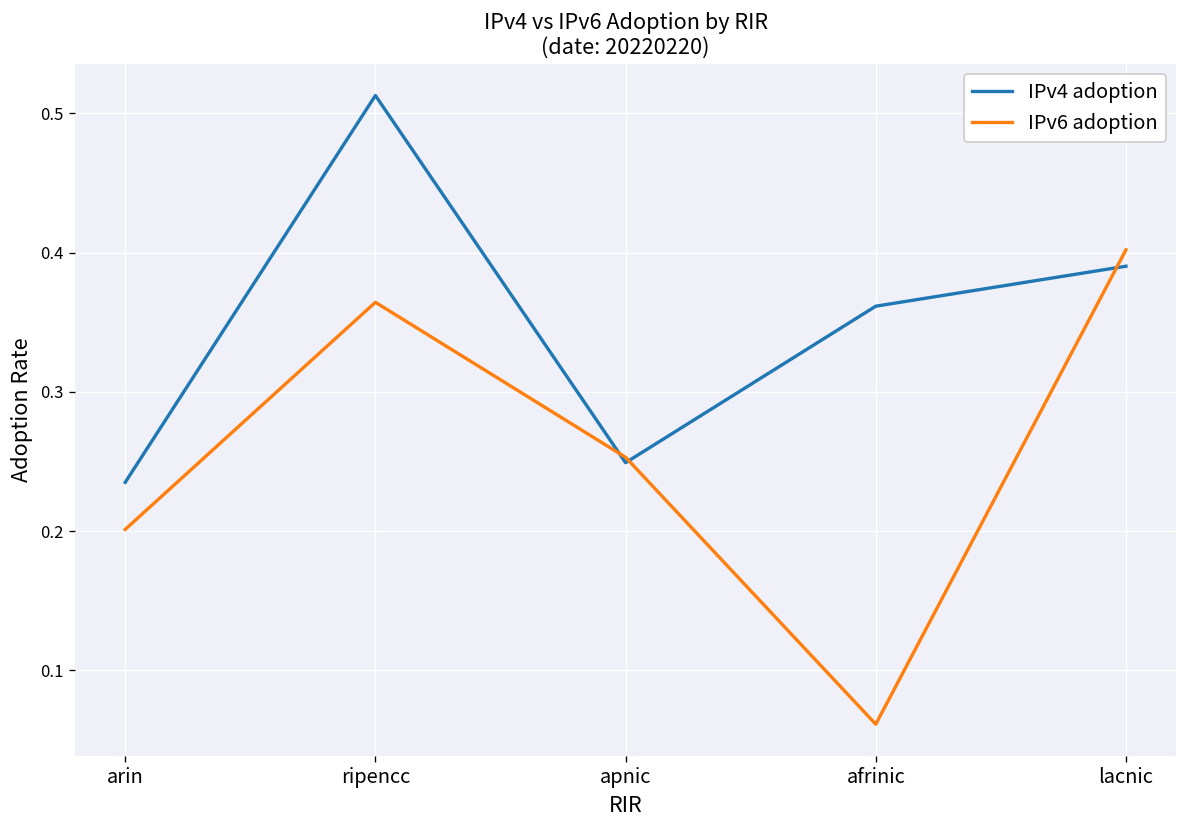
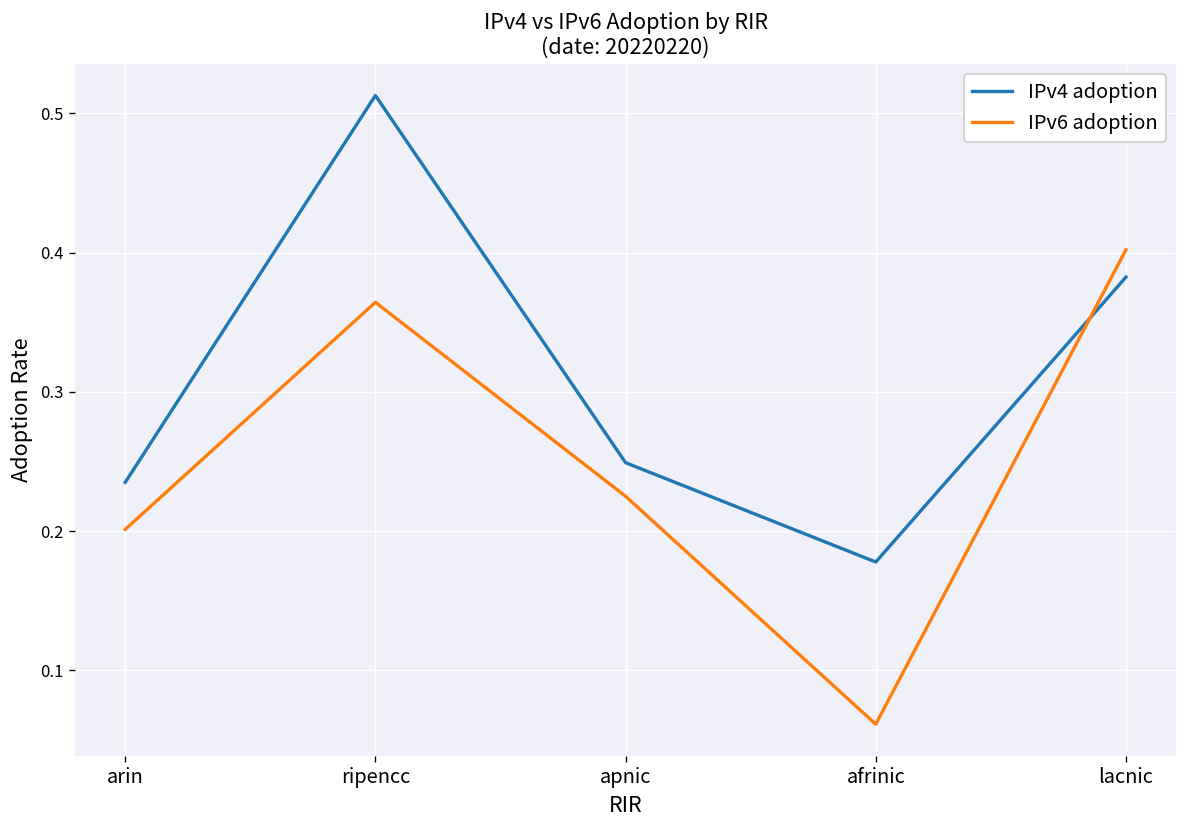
IPv6 adoption, apnic: 0.253 -> 0.225
IPv4 adoption, afrinic: 0.362 -> 0.178
IPv4 adoption, lacnic: 0.390 -> 0.382
